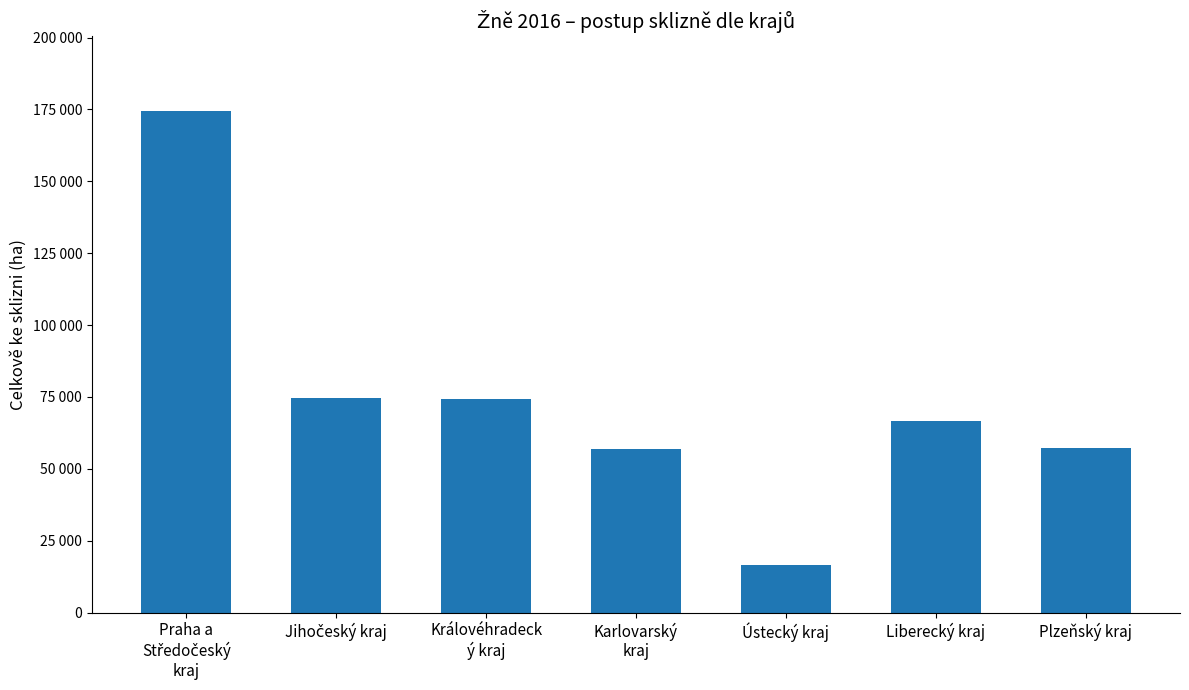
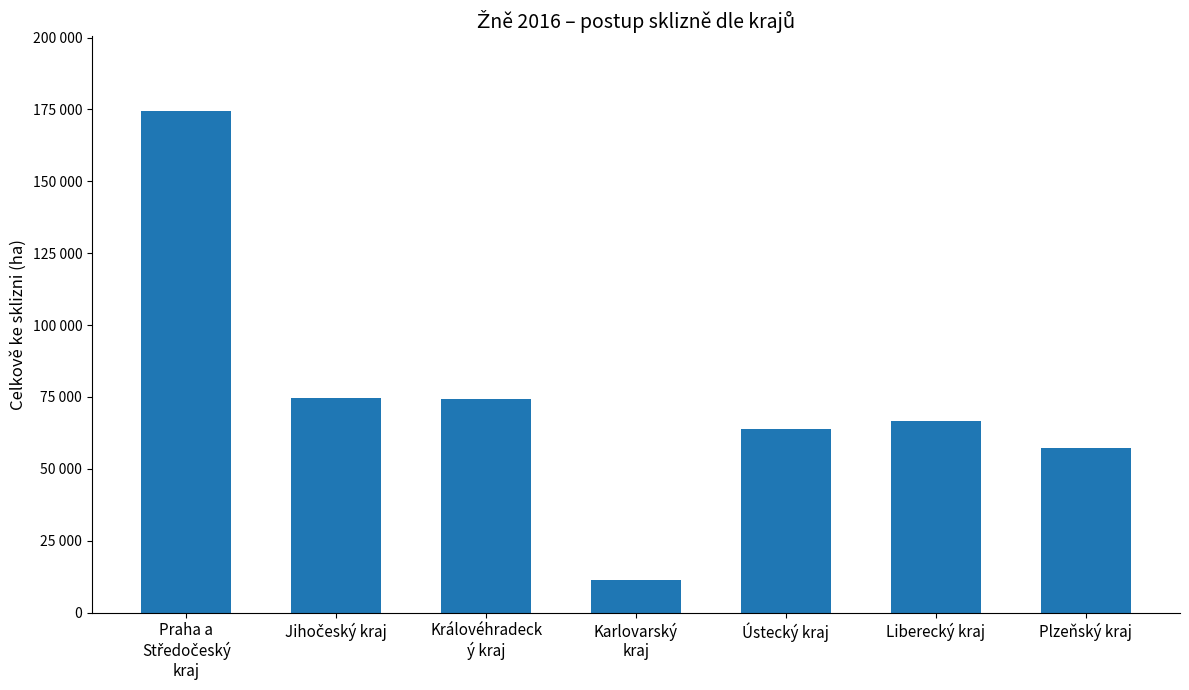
Karlovarský kraj: 57000 -> 11000
Ústecký kraj: 17000 -> 64000
